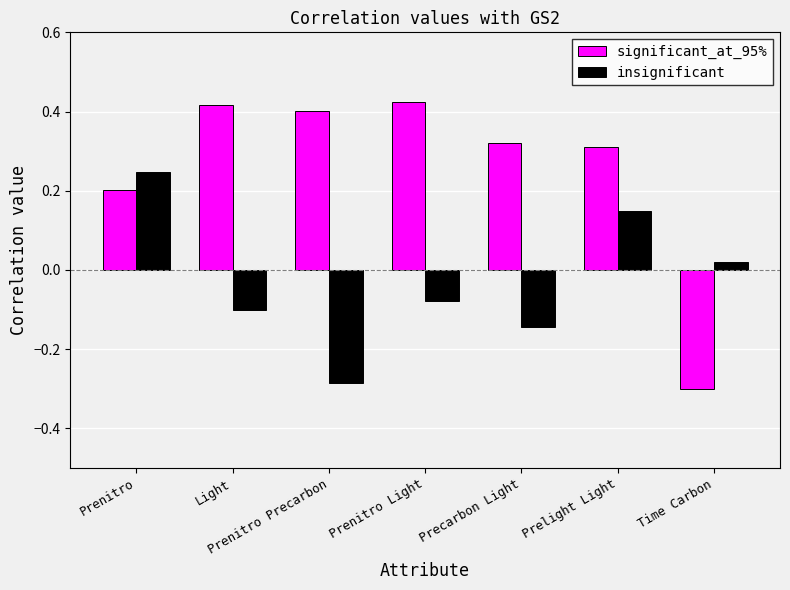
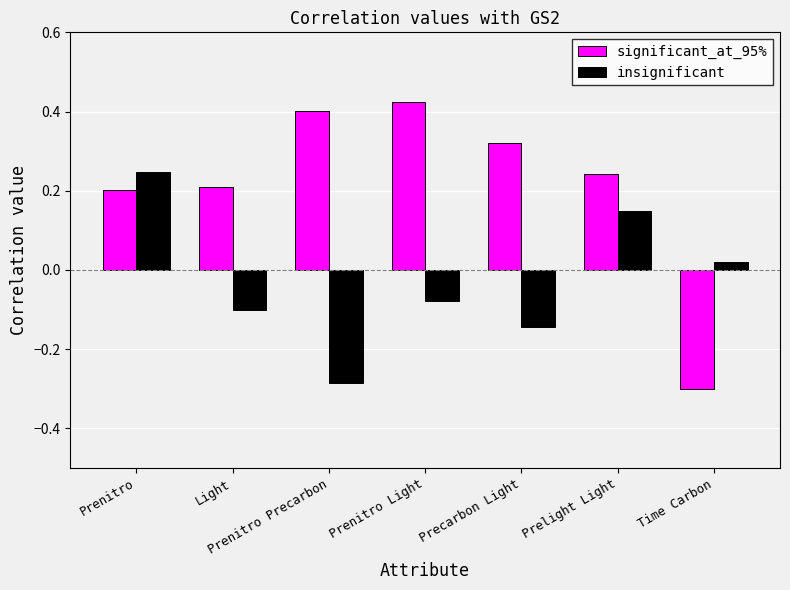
significant_at_95%, Light: 0.42 -> 0.21
significant_at_95%, Prelight Light: 0.31 -> 0.24
